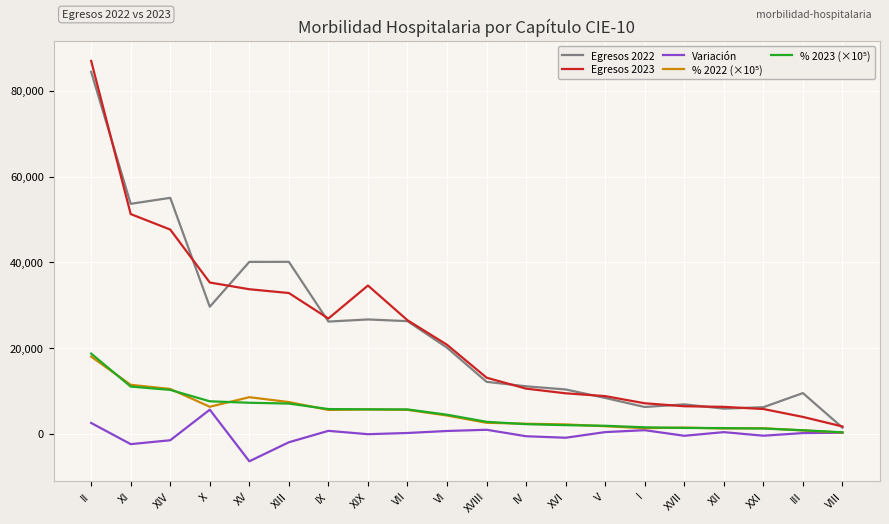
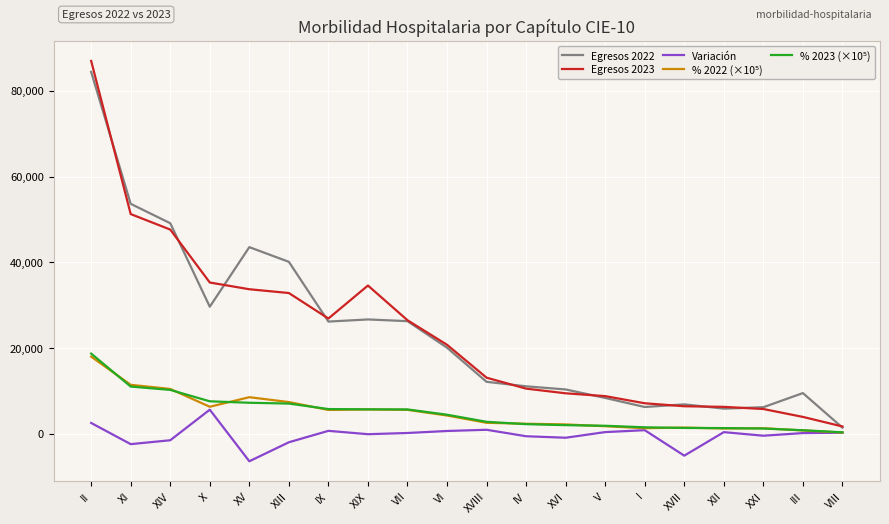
Egresos 2022, XIV: 55,000 -> 49,000
Egresos 2022, XV: 40,000 -> 44,000
Variación, XVII: 0 -> -5,000
